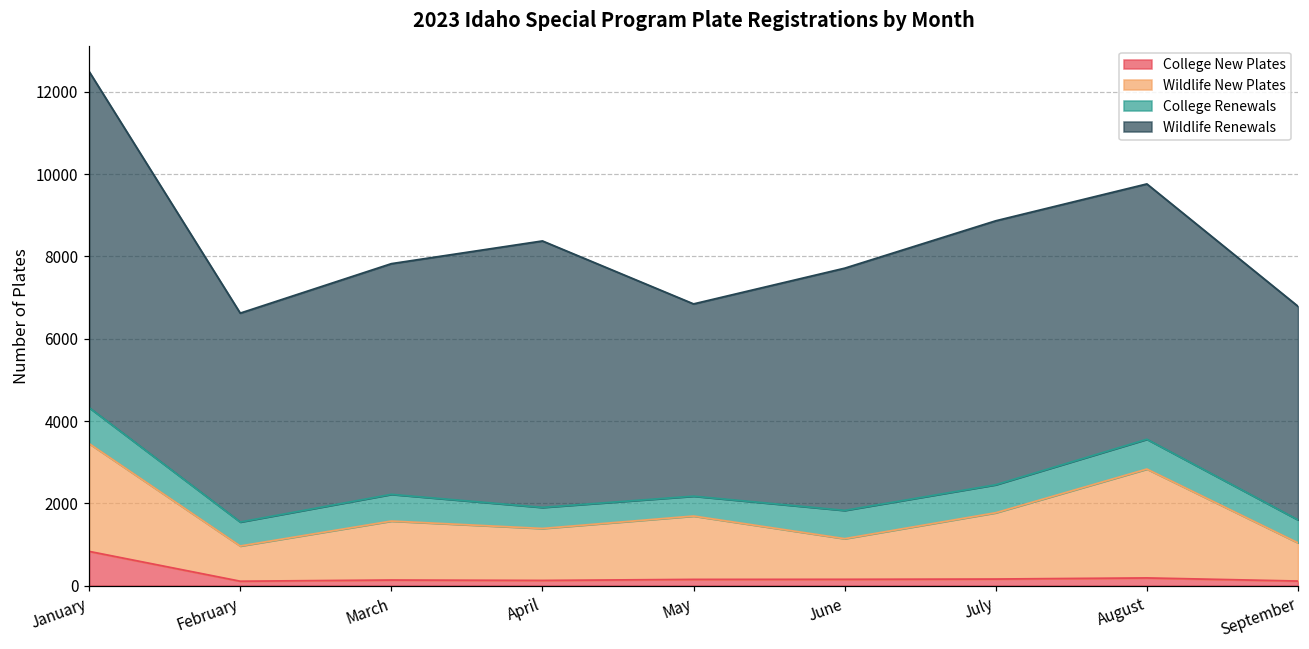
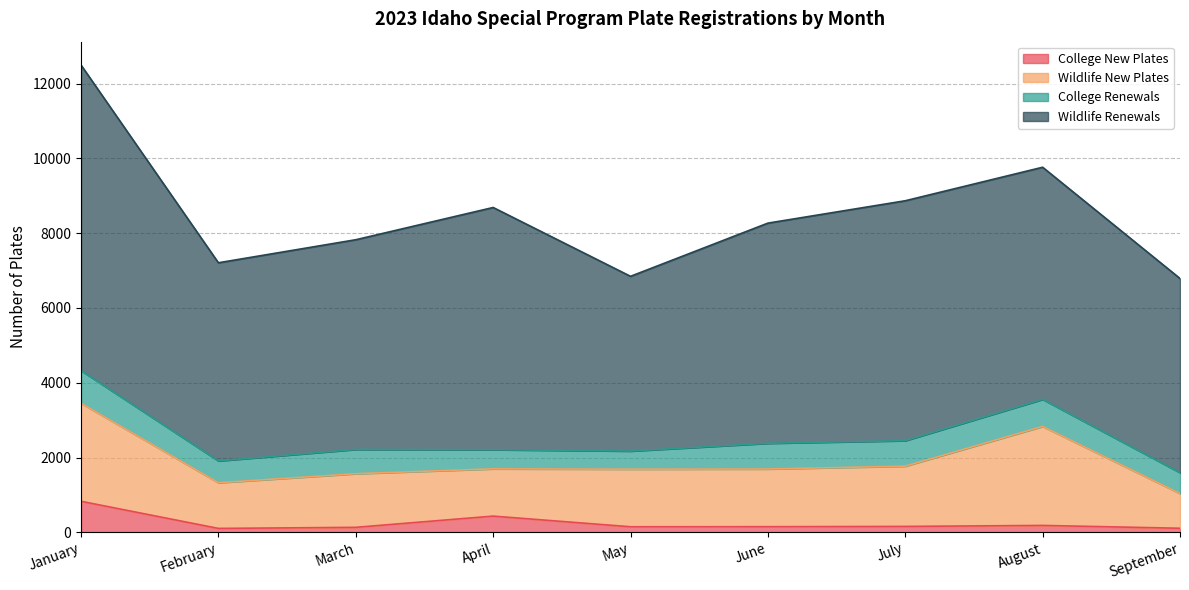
Wildlife New Plates, February: 900 -> 1200
Wildlife Renewals, February: 5100 -> 5300
College New Plates, April: 100 -> 400
Wildlife New Plates, June: 1000 -> 1500
